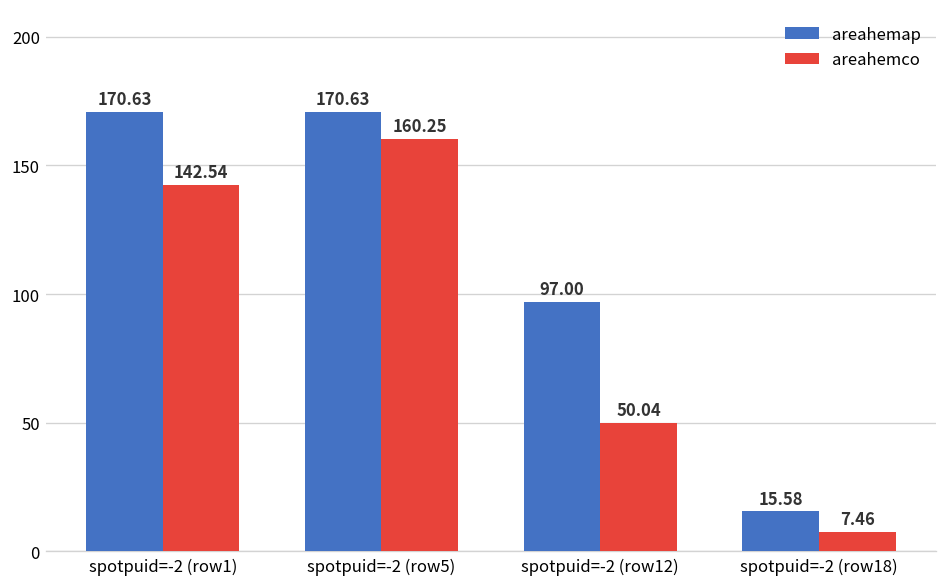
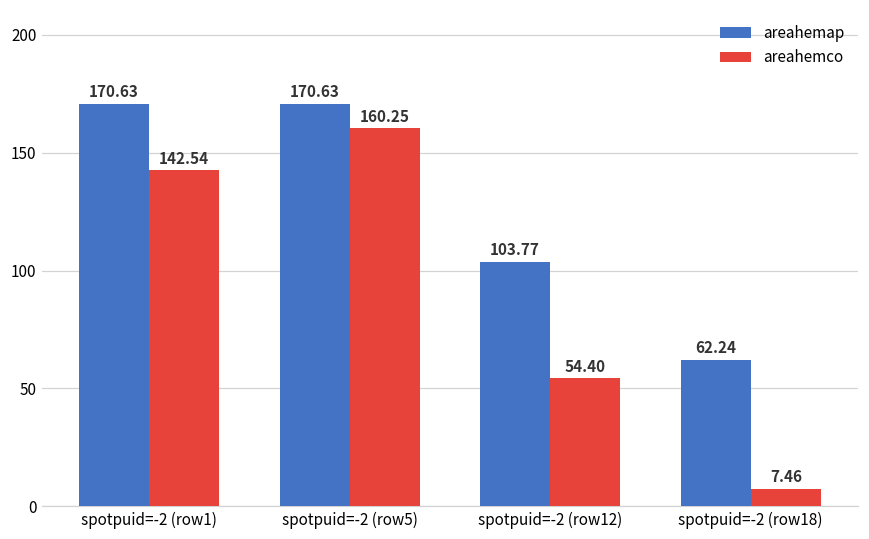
areahemap, spotpuid=-2 (row12): 97.00 -> 103.77
areahemco, spotpuid=-2 (row12): 50.04 -> 54.40
areahemap, spotpuid=-2 (row18): 15.58 -> 62.24
